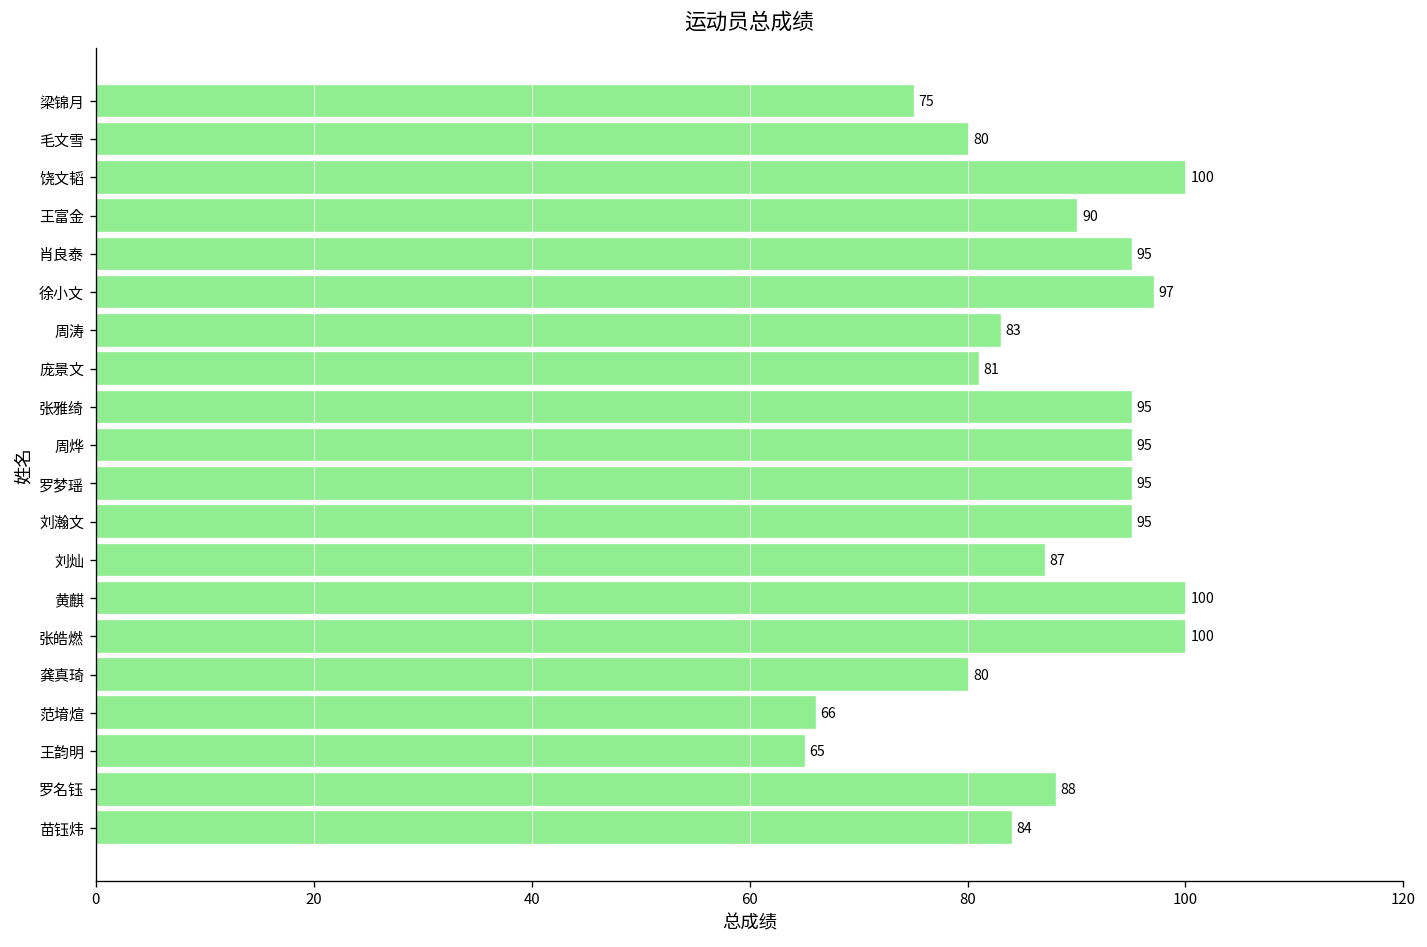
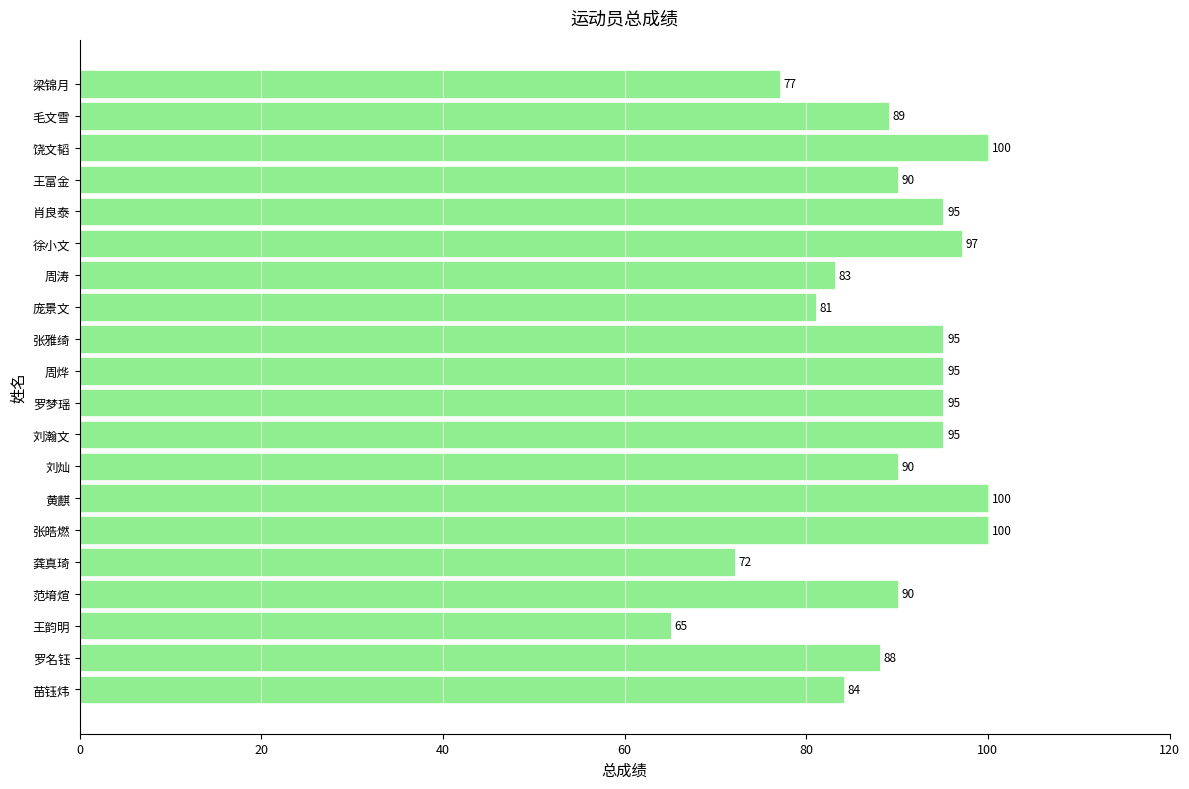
梁锦月: 75 -> 77
毛文雪: 80 -> 89
刘灿: 87 -> 90
龚真琦: 80 -> 72
范堉煊: 66 -> 90
